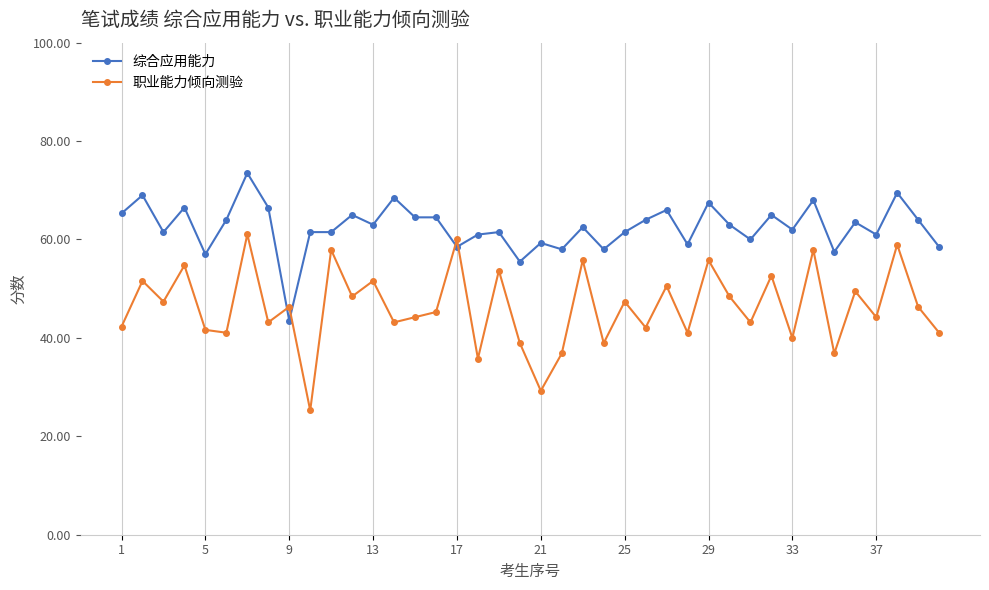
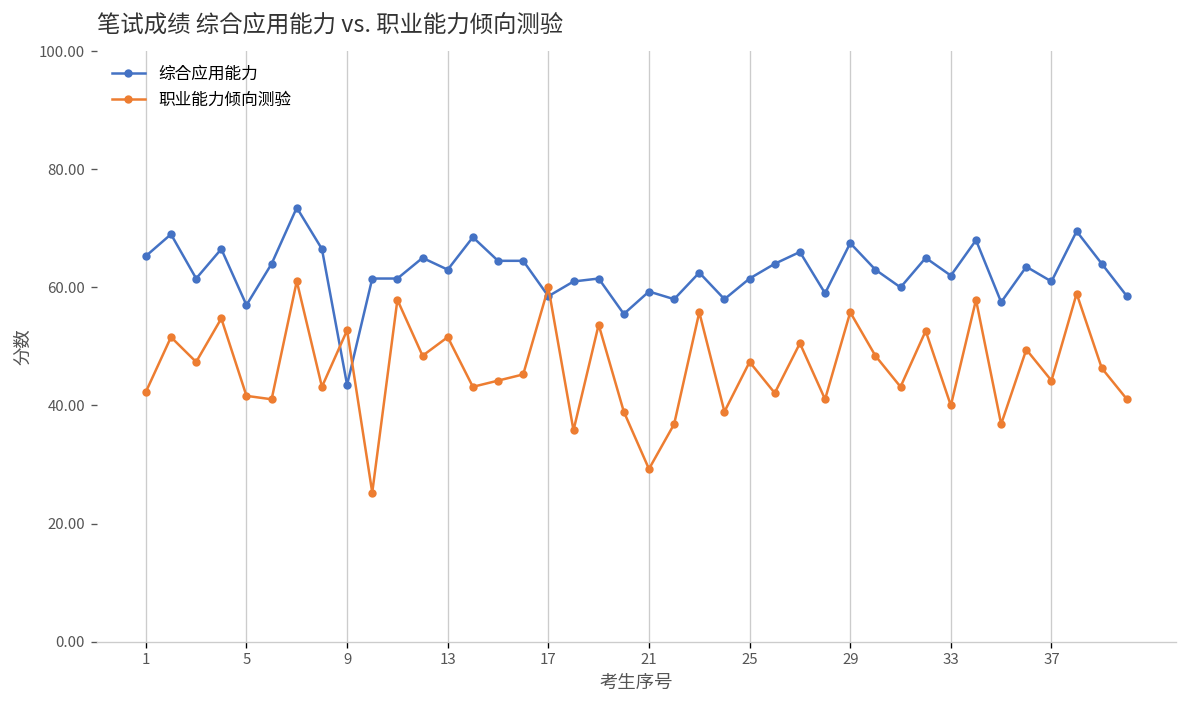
职业能力倾向测验, 9: 46 -> 53
